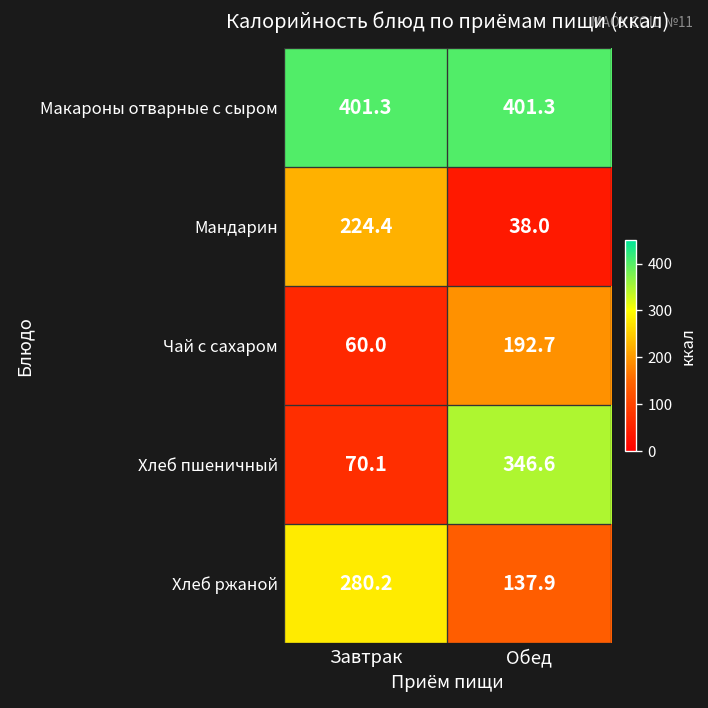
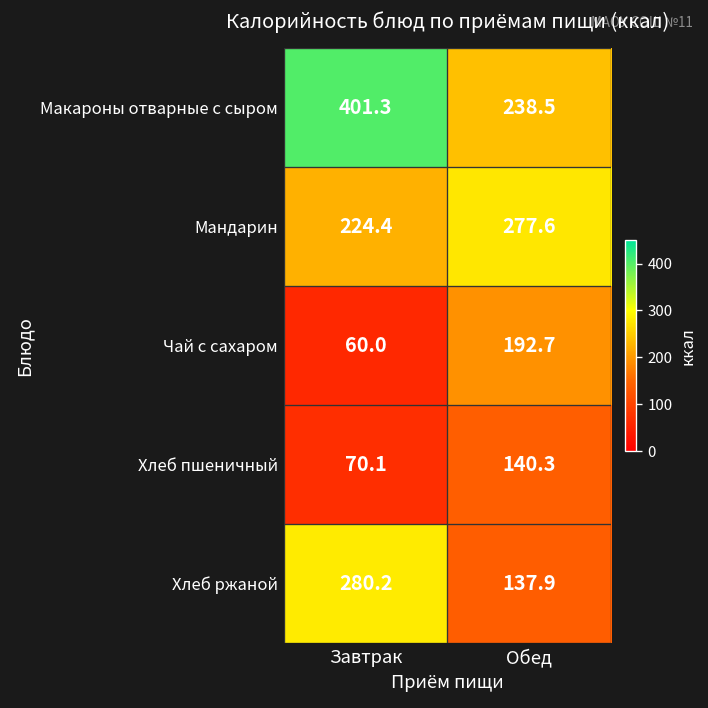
Макароны отварные с сыром, Обед: 401.3 -> 238.5
Мандарин, Обед: 38.0 -> 277.6
Хлеб пшеничный, Обед: 346.6 -> 140.3
